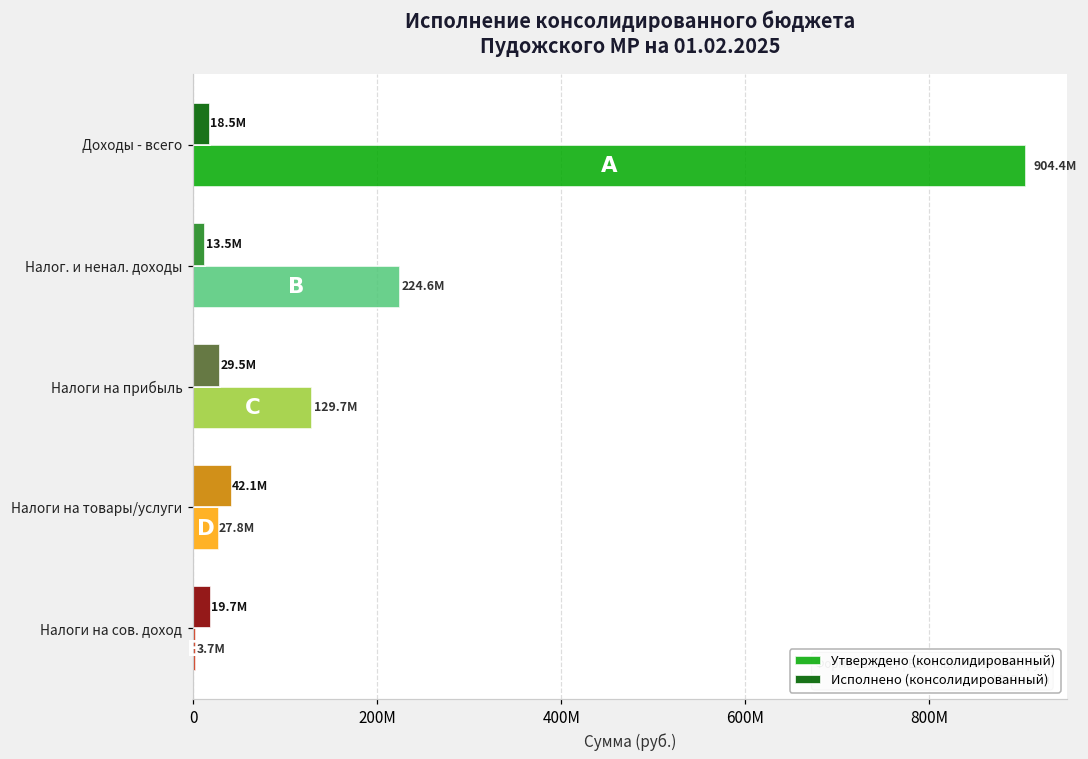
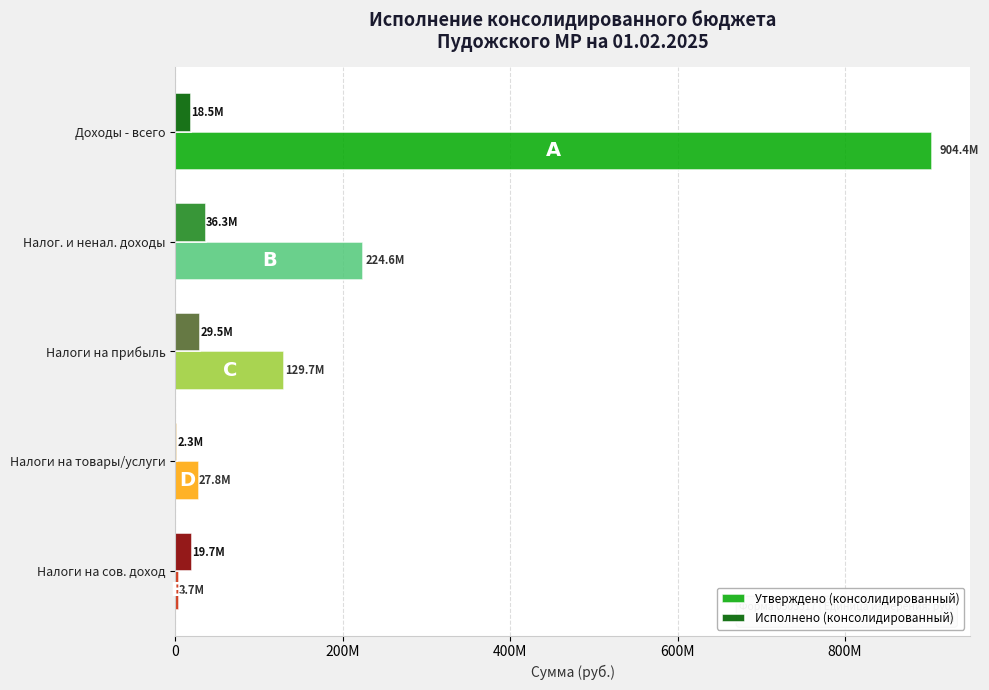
Исполнено (консолидированный), Налог. и ненал. доходы: 13.5М -> 36.3М
Исполнено (консолидированный), Налоги на товары/услуги: 42.1М -> 2.3М
